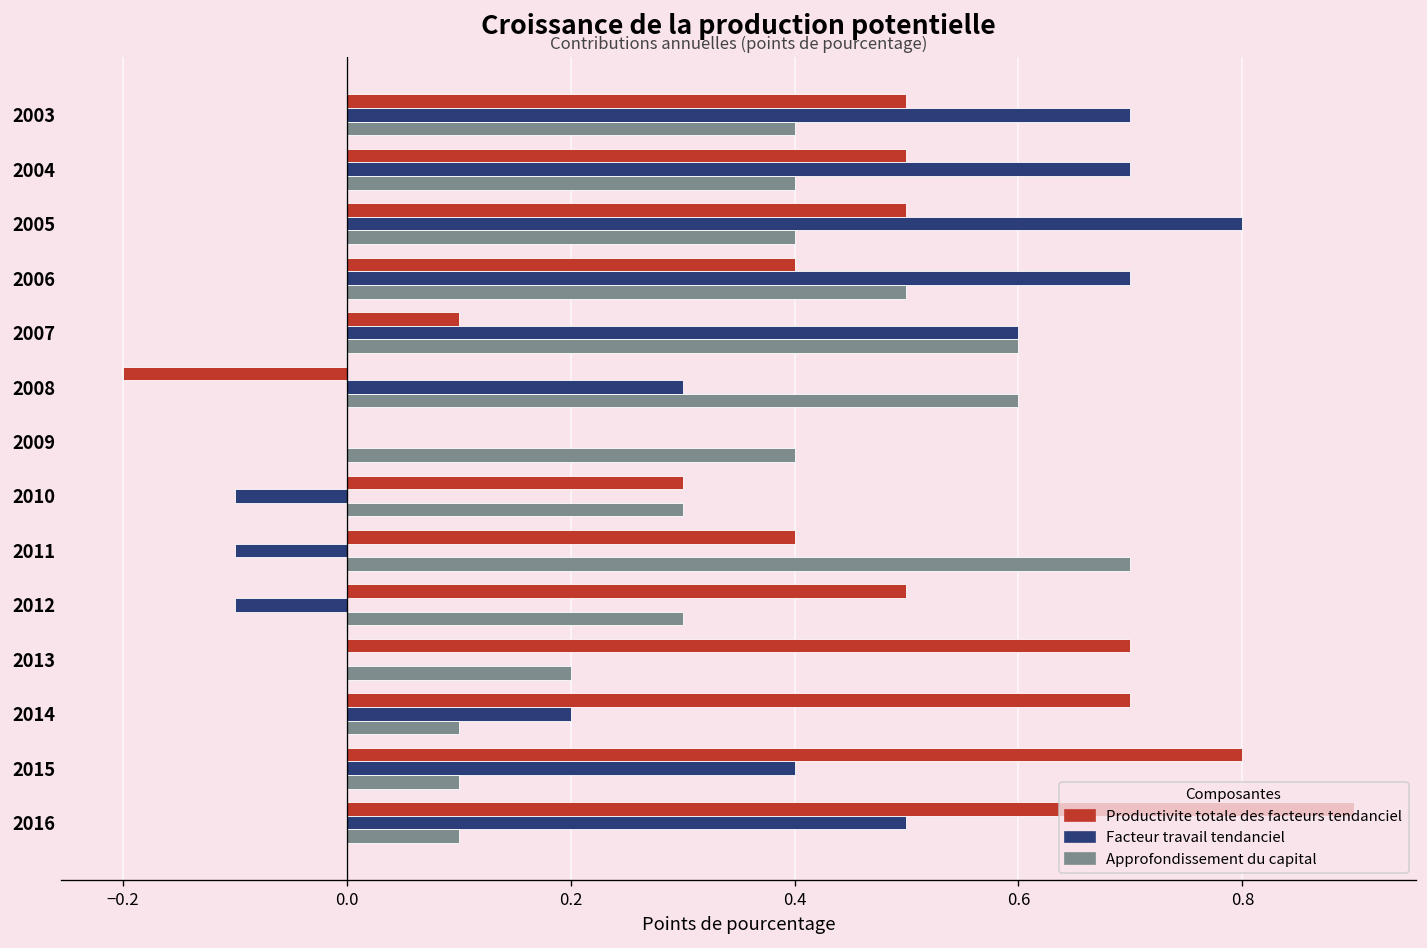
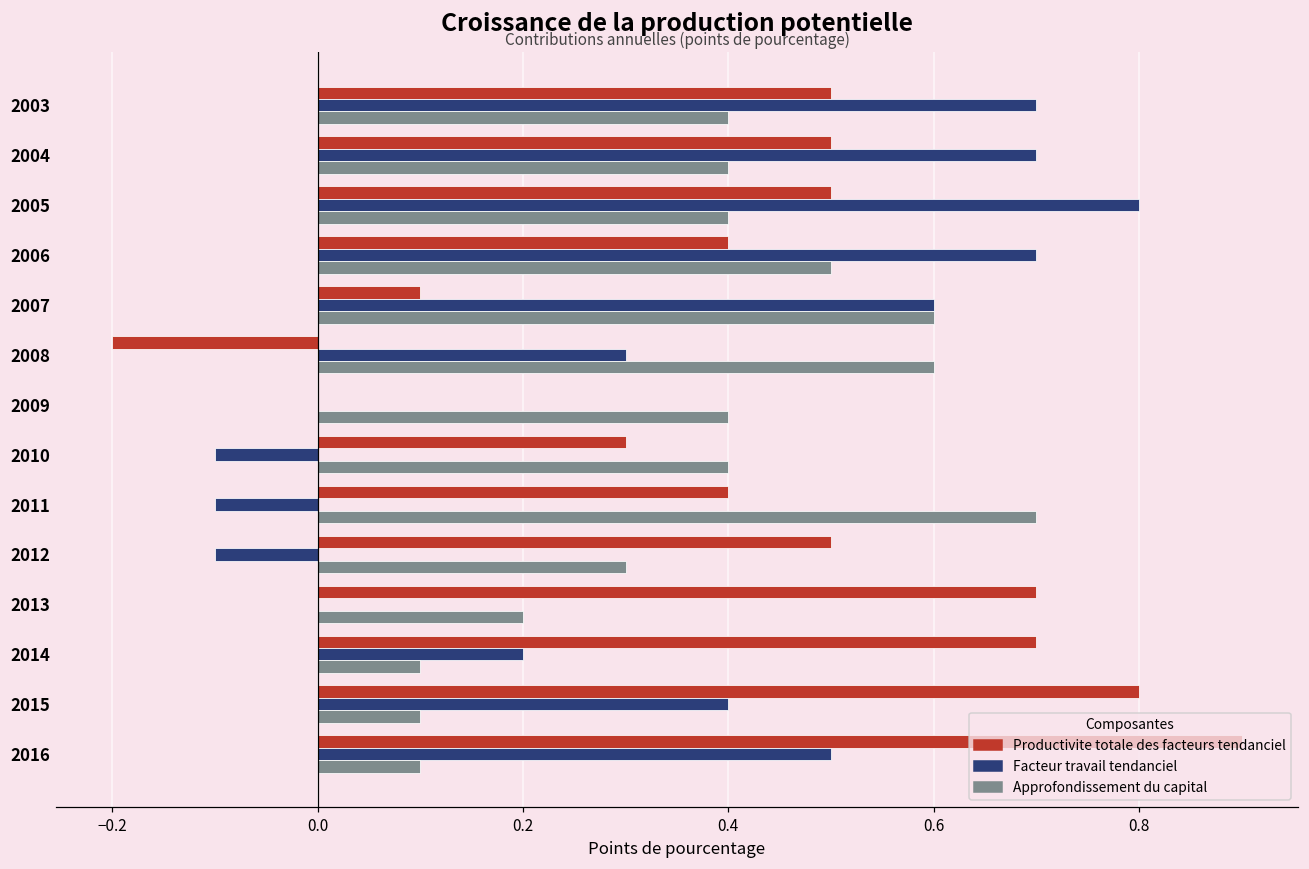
Approfondissement du capital, 2010: 0.3 -> 0.4
